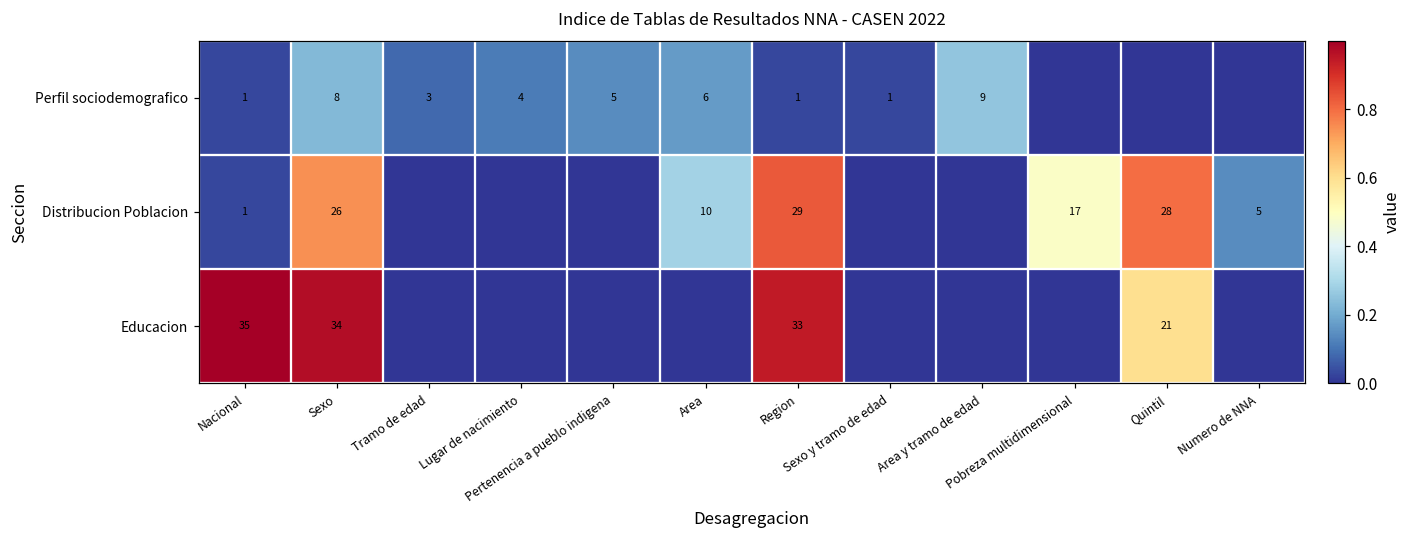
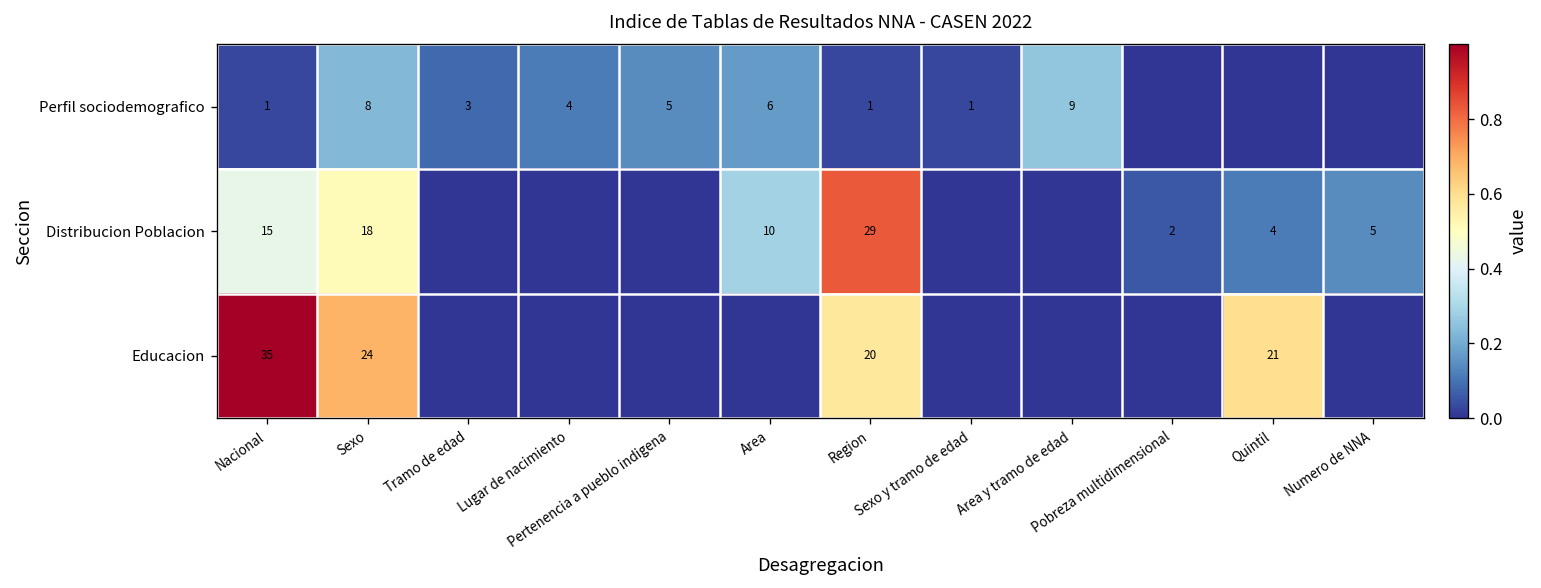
Distribucion Poblacion, Nacional: 1 -> 15
Distribucion Poblacion, Sexo: 26 -> 18
Distribucion Poblacion, Pobreza multidimensional: 17 -> 2
Distribucion Poblacion, Quintil: 28 -> 4
Educacion, Sexo: 34 -> 24
Educacion, Region: 33 -> 20
